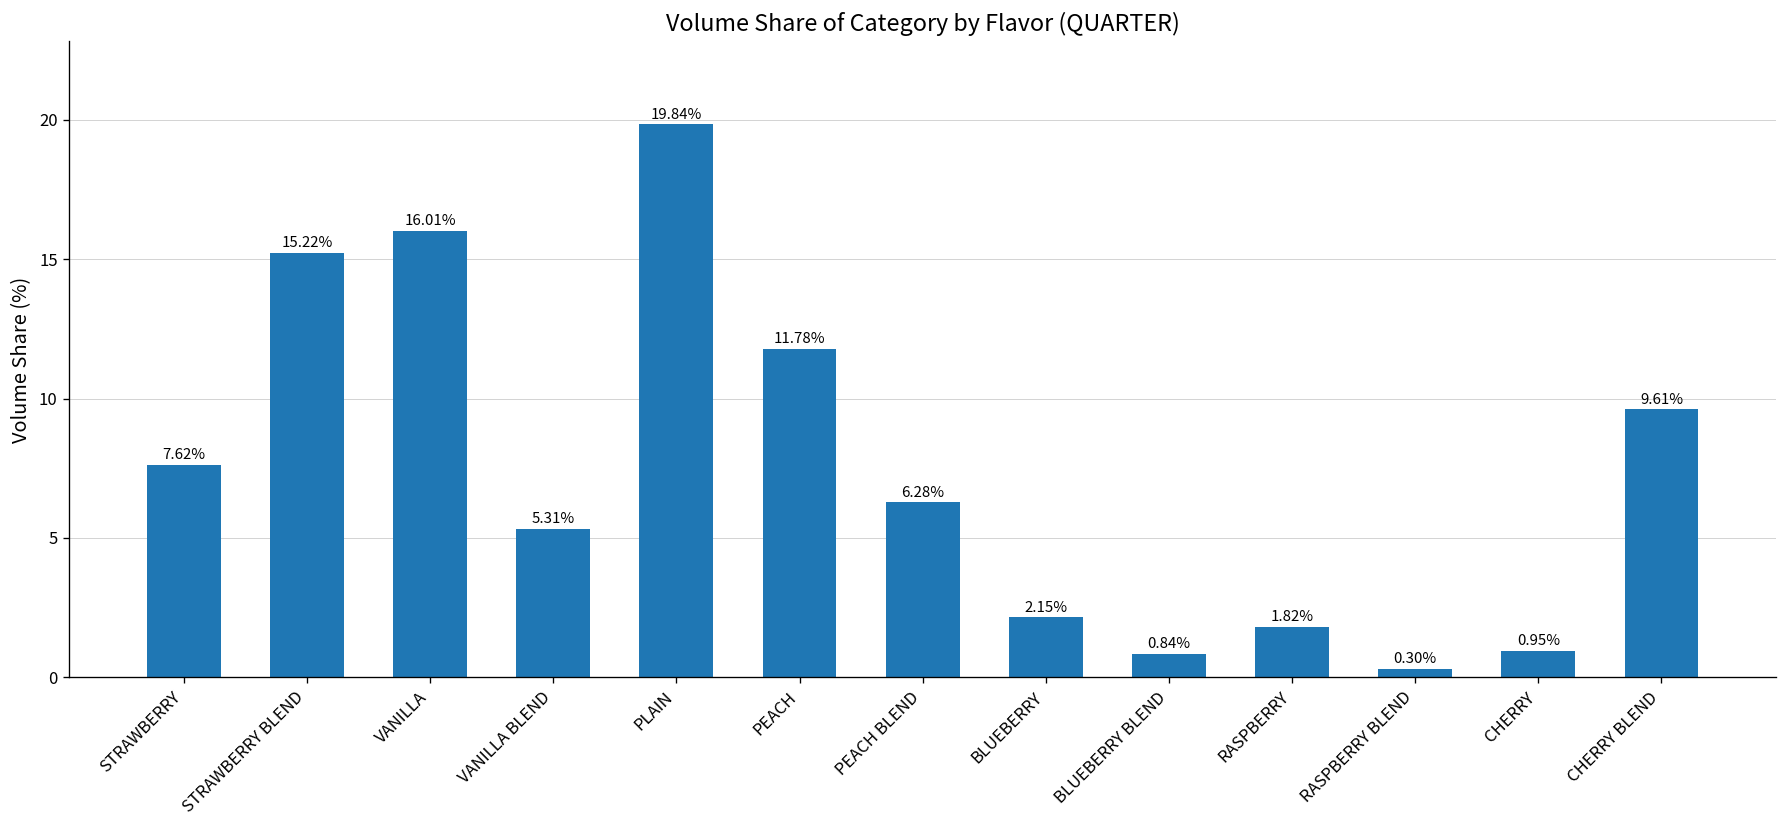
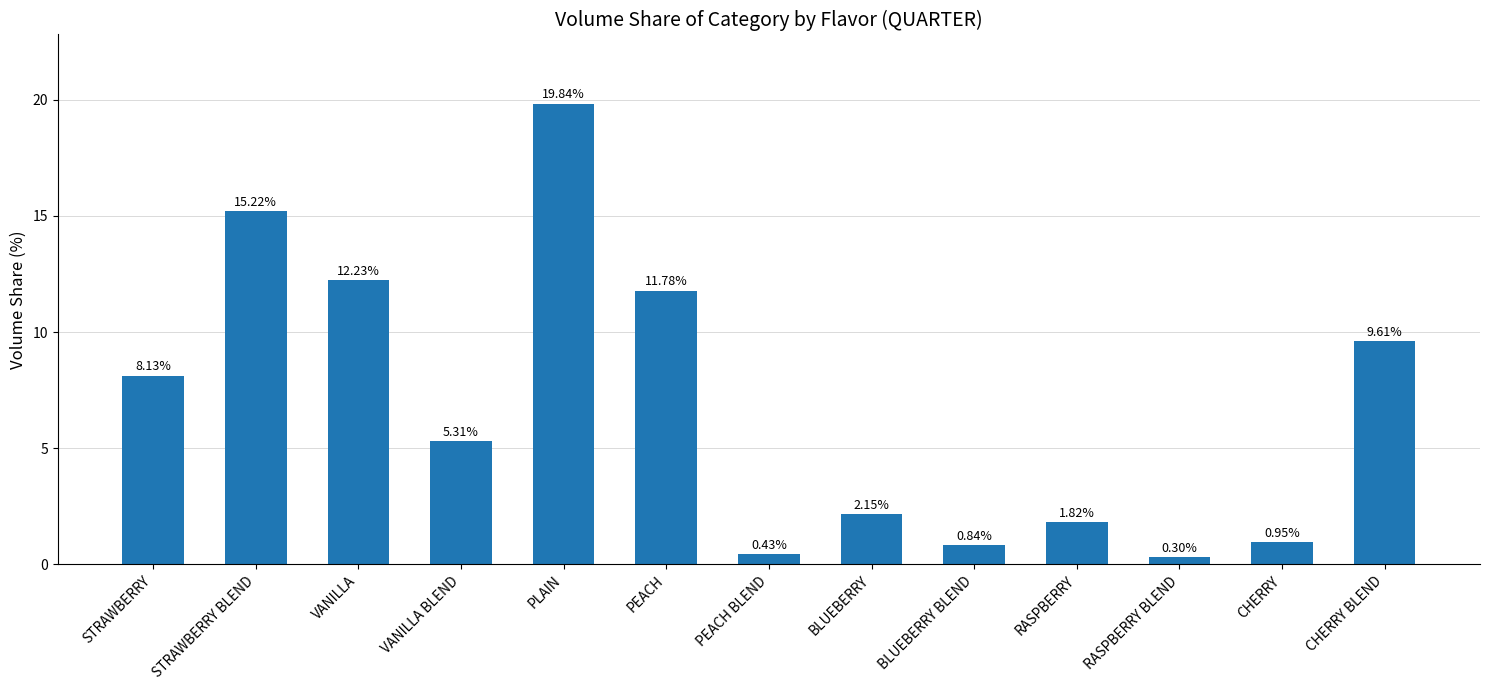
STRAWBERRY: 7.62% -> 8.13%
VANILLA: 16.01% -> 12.23%
PEACH BLEND: 6.28% -> 0.43%
